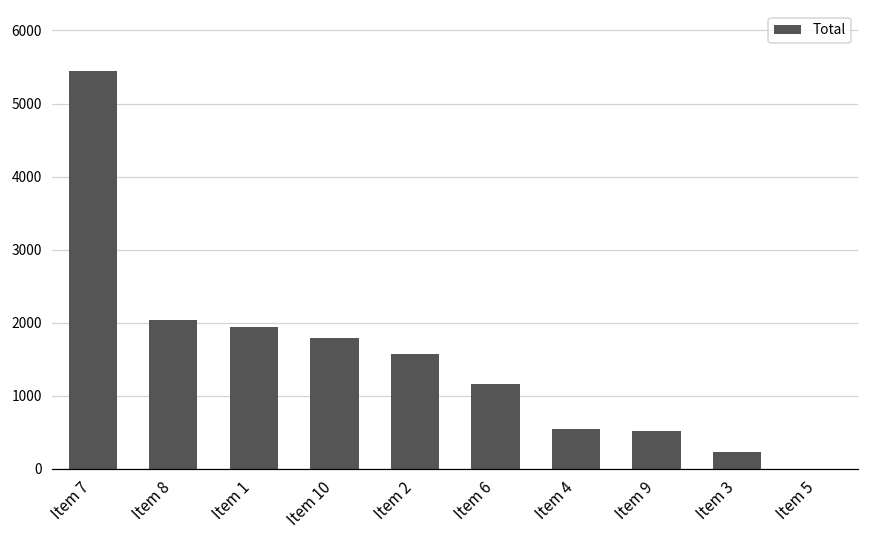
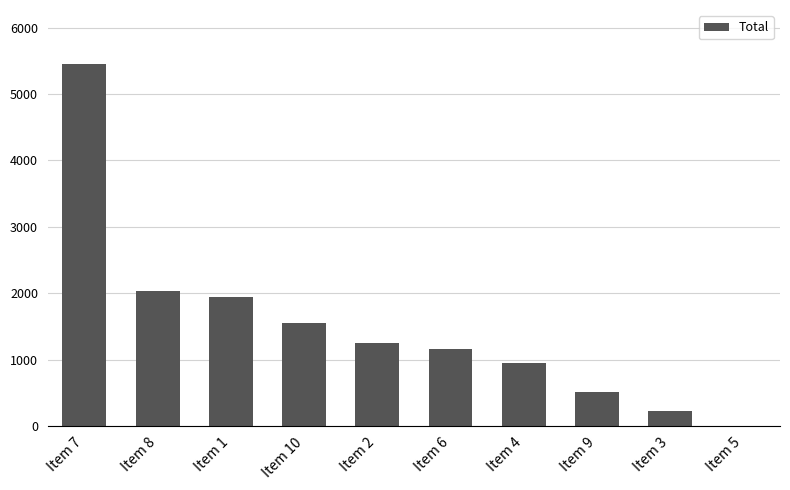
Item 10: 1800 -> 1600
Item 2: 1600 -> 1200
Item 4: 500 -> 900
